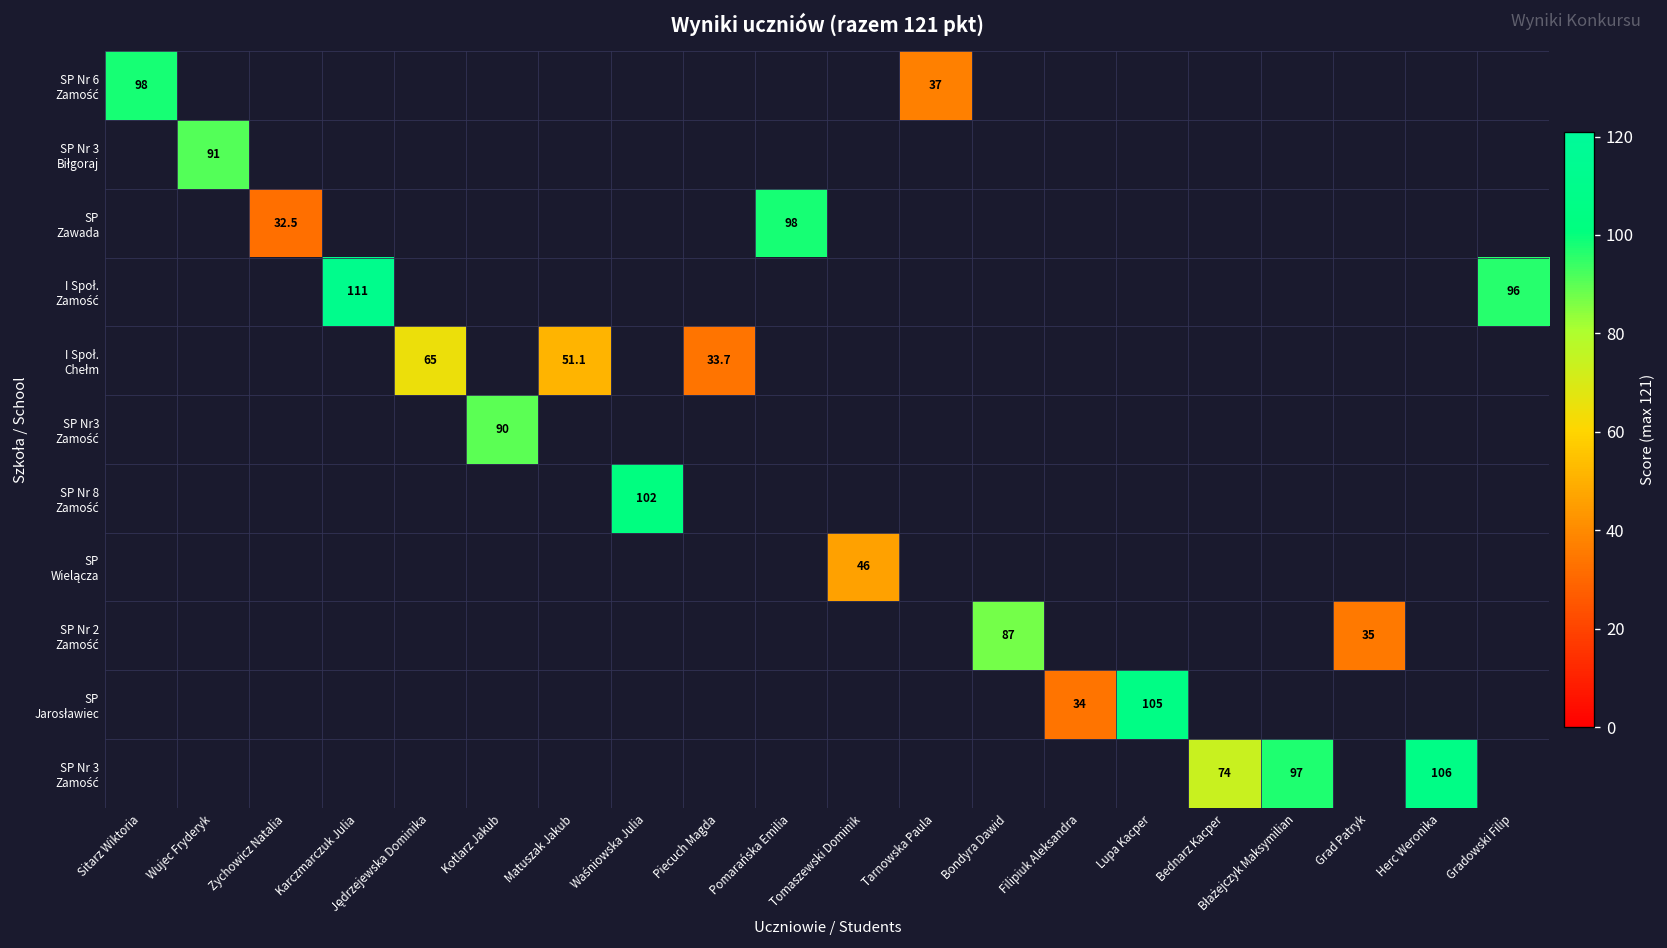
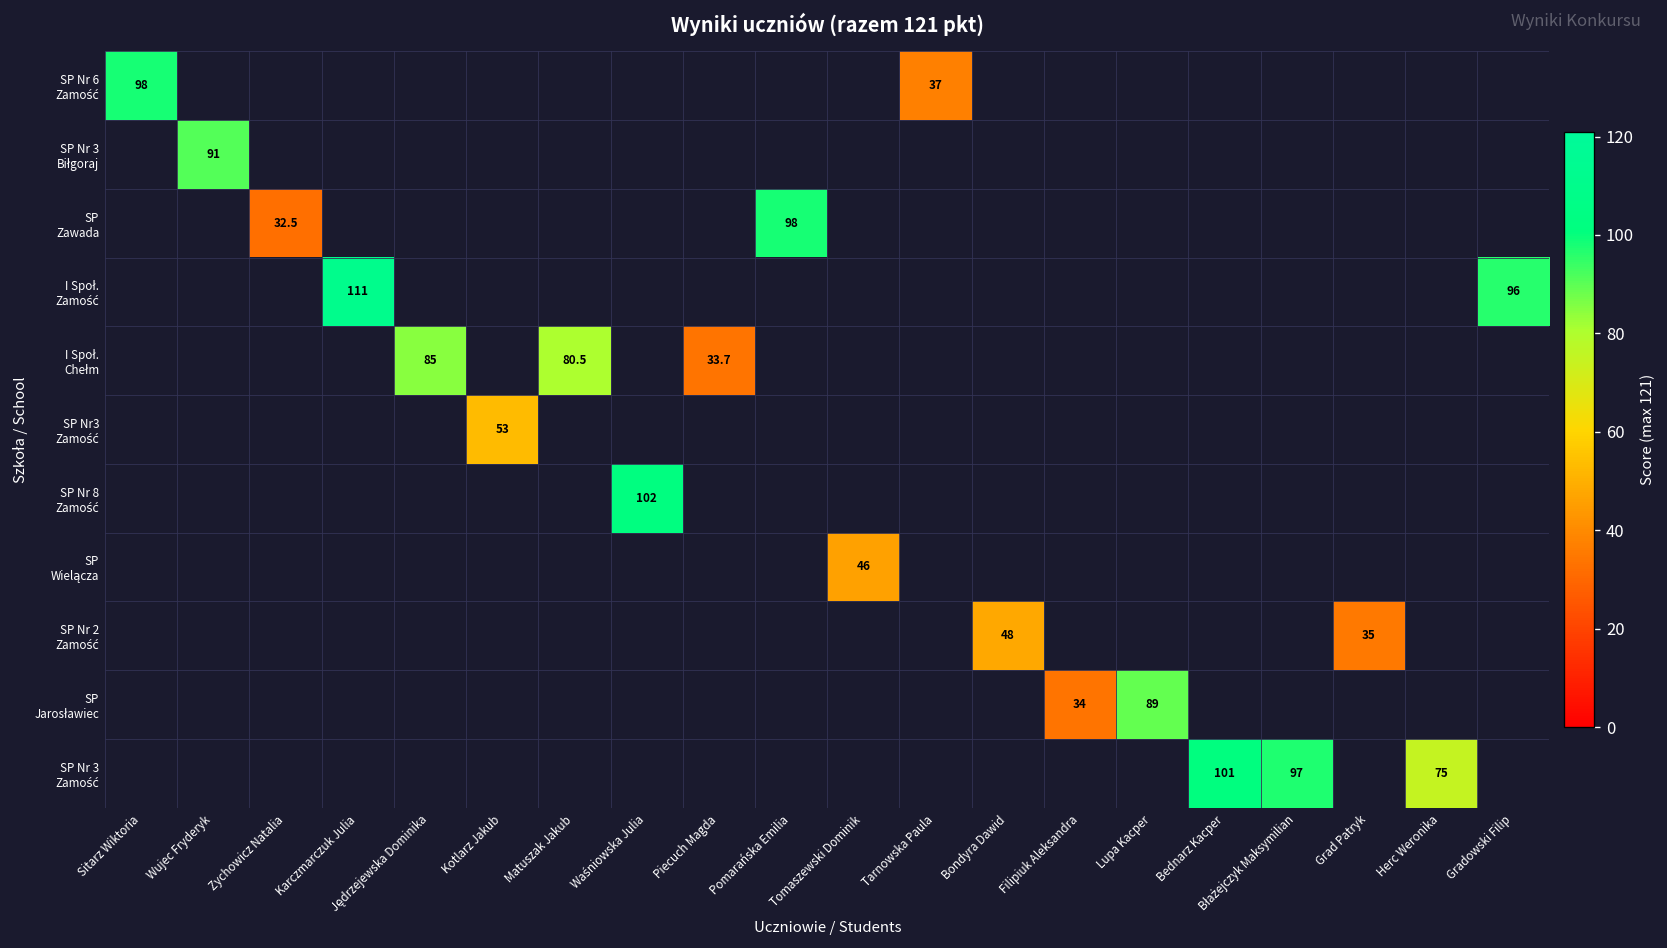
I Społ. Chełm, Jędrzejewska Dominika: 65 -> 85
I Społ. Chełm, Matuszak Jakub: 51.1 -> 80.5
SP Nr3 Zamość, Kotlarz Jakub: 90 -> 53
SP Nr 2 Zamość, Bondyra Dawid: 87 -> 48
SP Jarosławiec, Lupa Kacper: 105 -> 89
SP Nr 3 Zamość, Bednarz Kacper: 74 -> 101
SP Nr 3 Zamość, Herc Weronika: 106 -> 75
